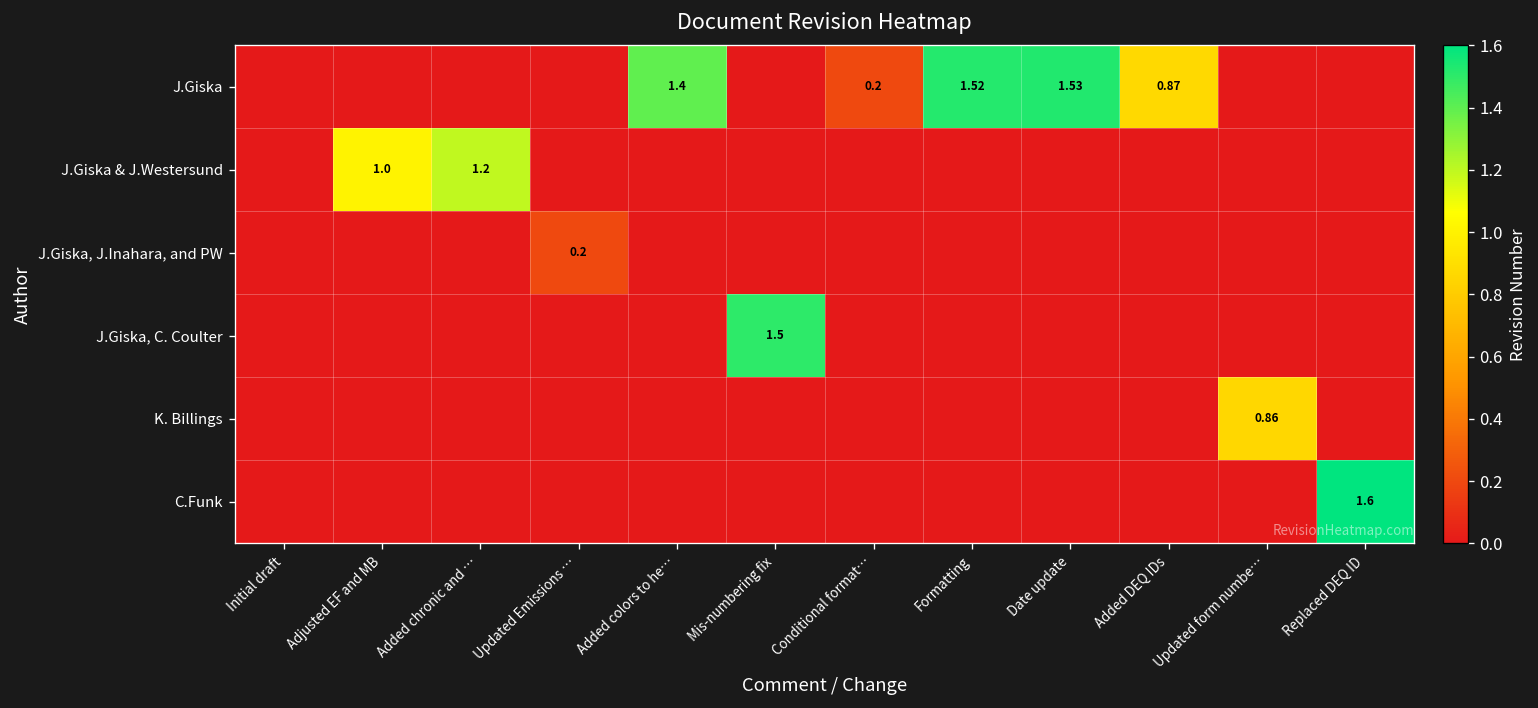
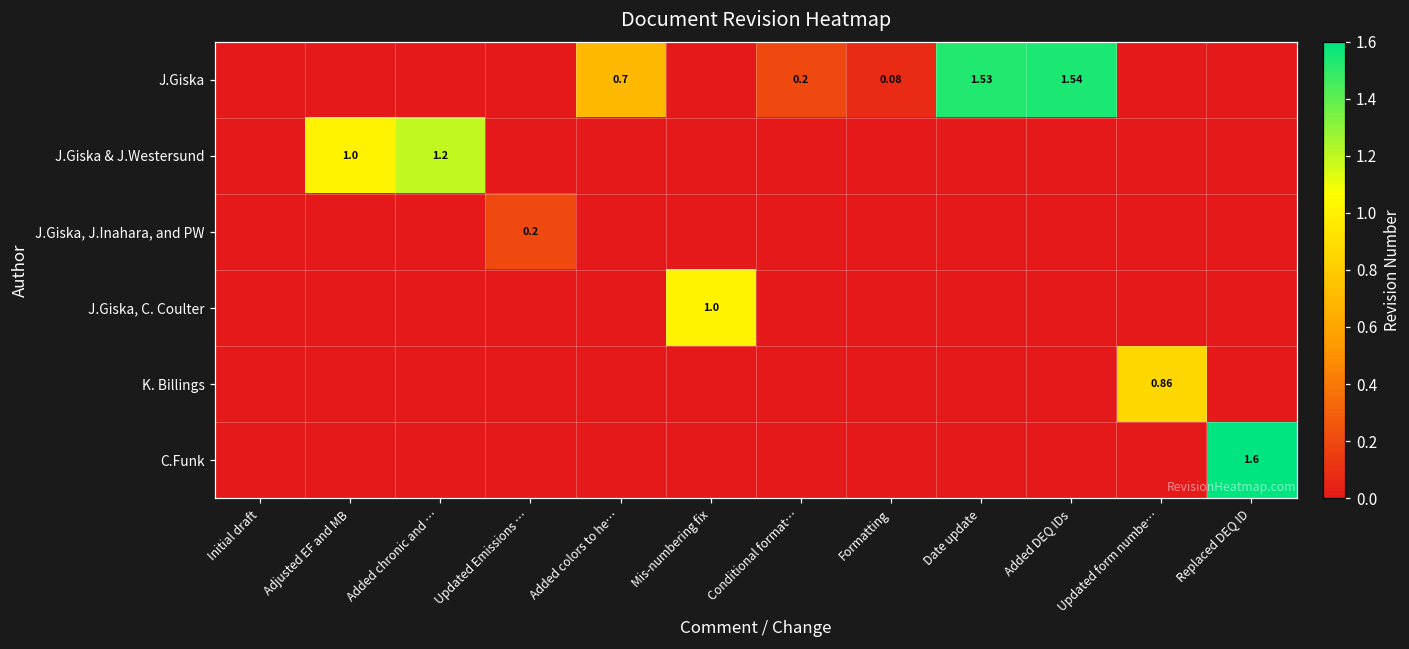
J.Giska, Added colors to he…: 1.4 -> 0.7
J.Giska, Formatting: 1.52 -> 0.08
J.Giska, Added DEQ IDs: 0.87 -> 1.54
J.Giska, C. Coulter, Mis-numbering fix: 1.5 -> 1.0
